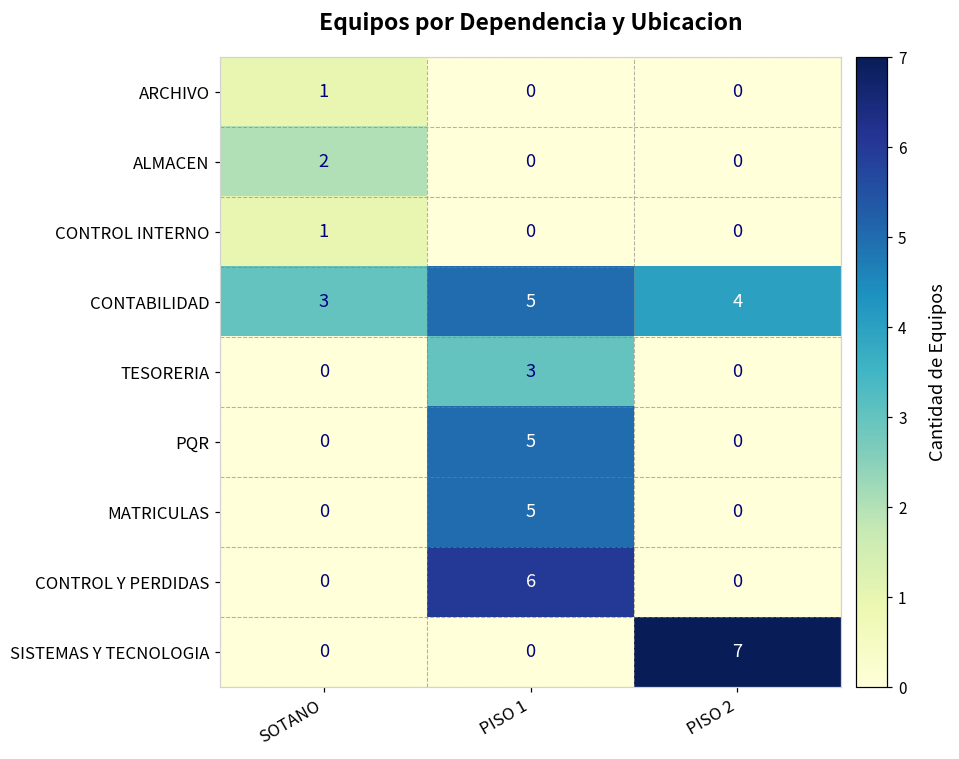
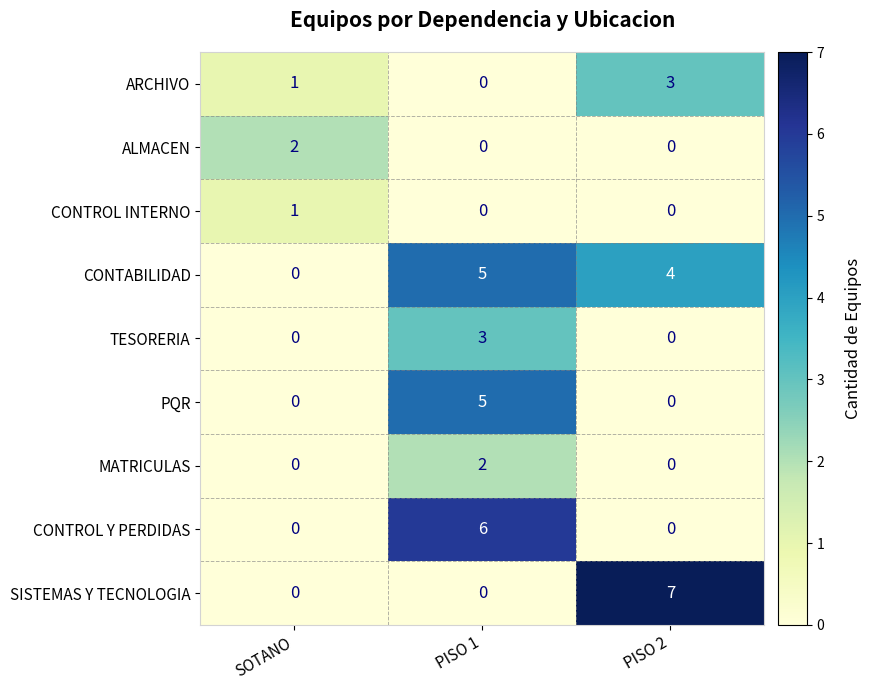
ARCHIVO, PISO 2: 0 -> 3
CONTABILIDAD, SOTANO: 3 -> 0
MATRICULAS, PISO 1: 5 -> 2
